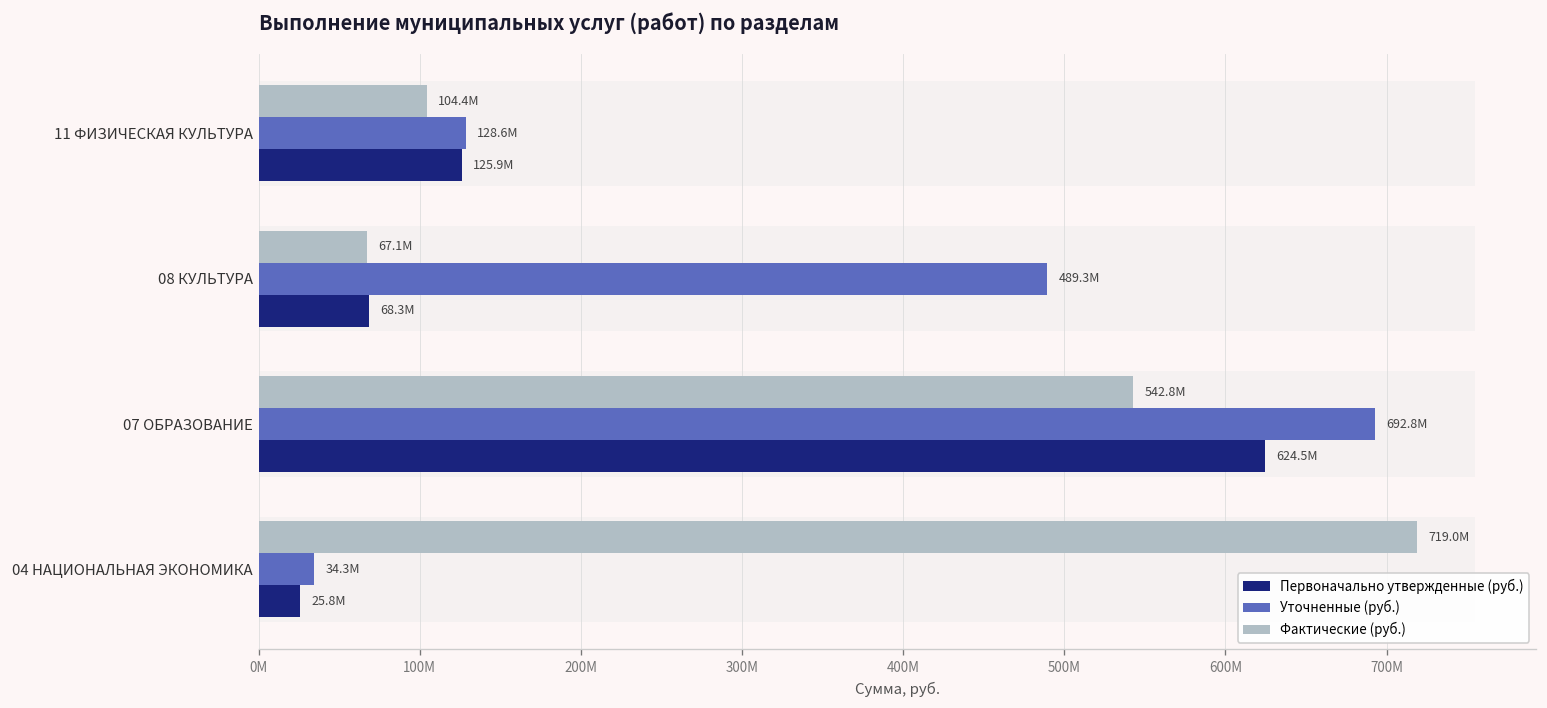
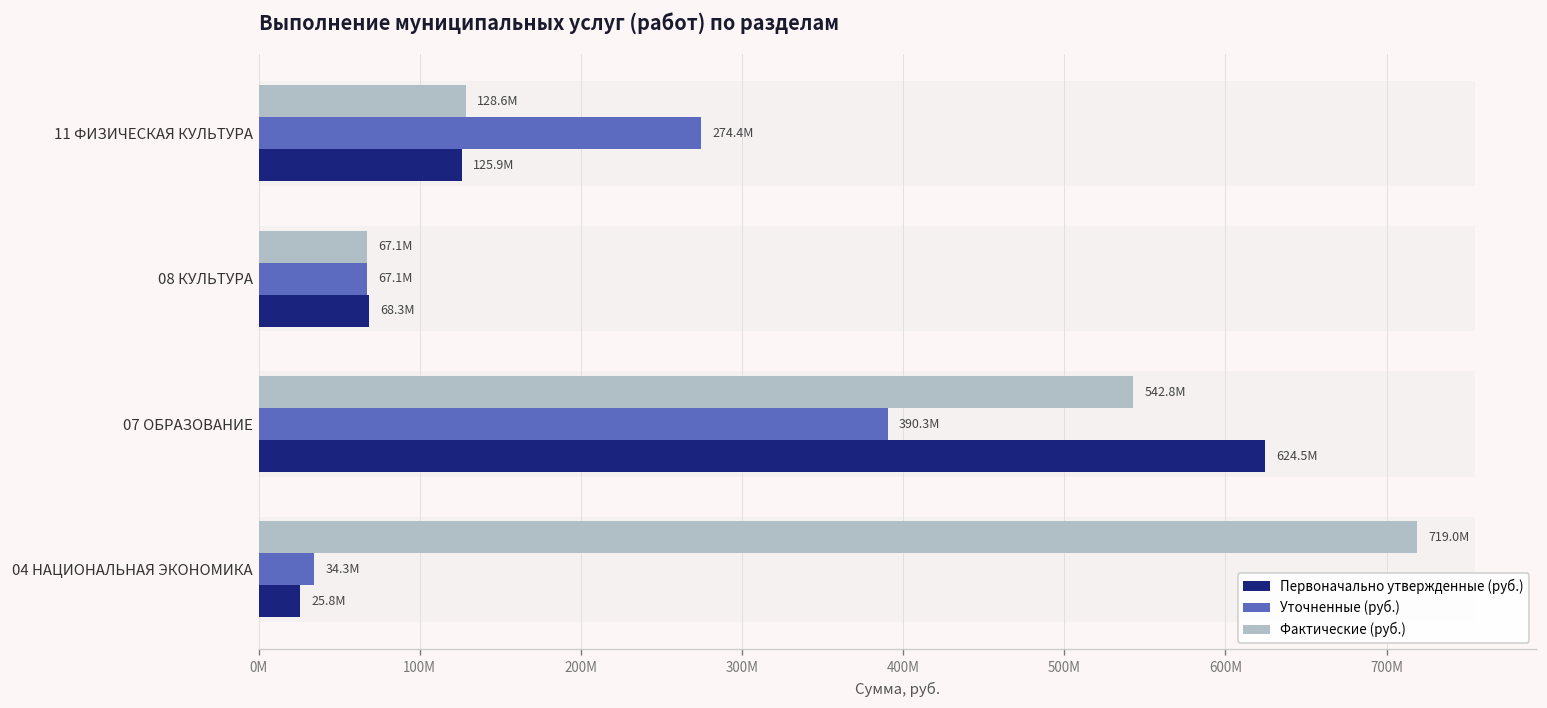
Фактические (руб.), 11 ФИЗИЧЕСКАЯ КУЛЬТУРА: 104.4M -> 128.6M
Уточненные (руб.), 11 ФИЗИЧЕСКАЯ КУЛЬТУРА: 128.6M -> 274.4M
Уточненные (руб.), 08 КУЛЬТУРА: 489.3M -> 67.1M
Уточненные (руб.), 07 ОБРАЗОВАНИЕ: 692.8M -> 390.3M
